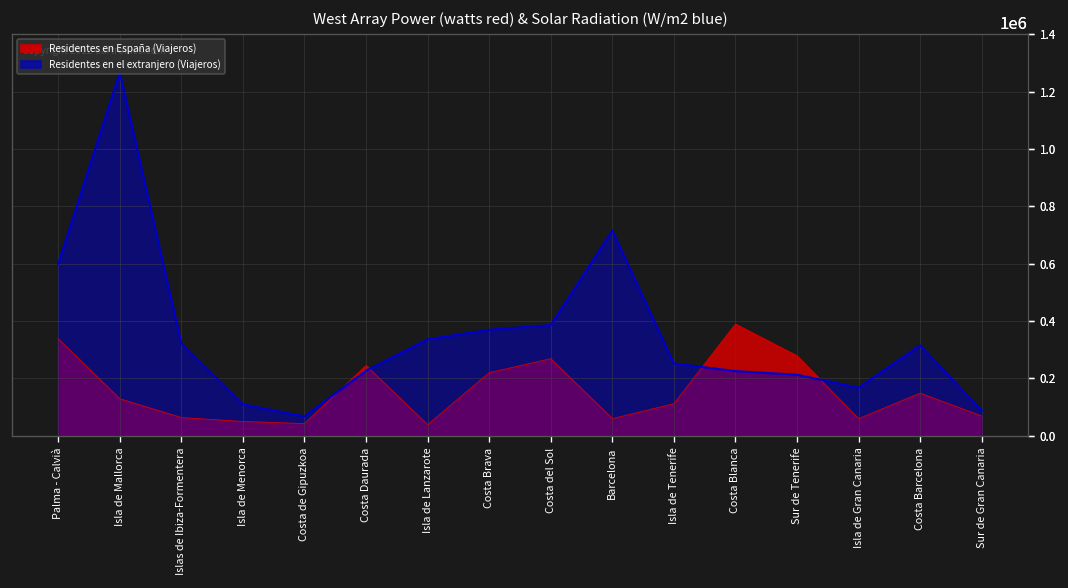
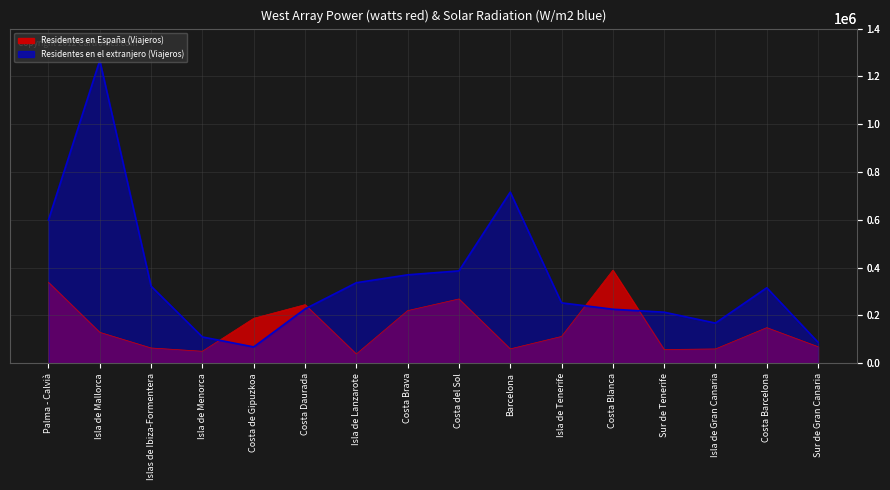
Residentes en España (Viajeros), Costa de Gipuzkoa: 40000 -> 190000
Residentes en España (Viajeros), Sur de Tenerife: 280000 -> 60000
